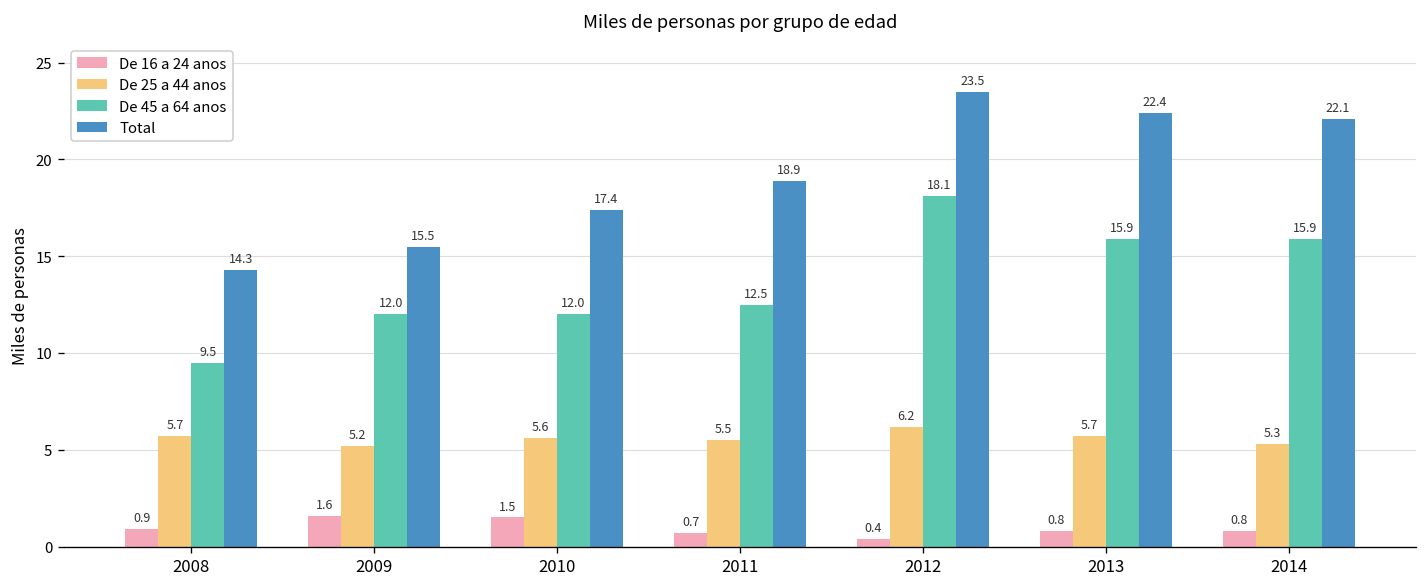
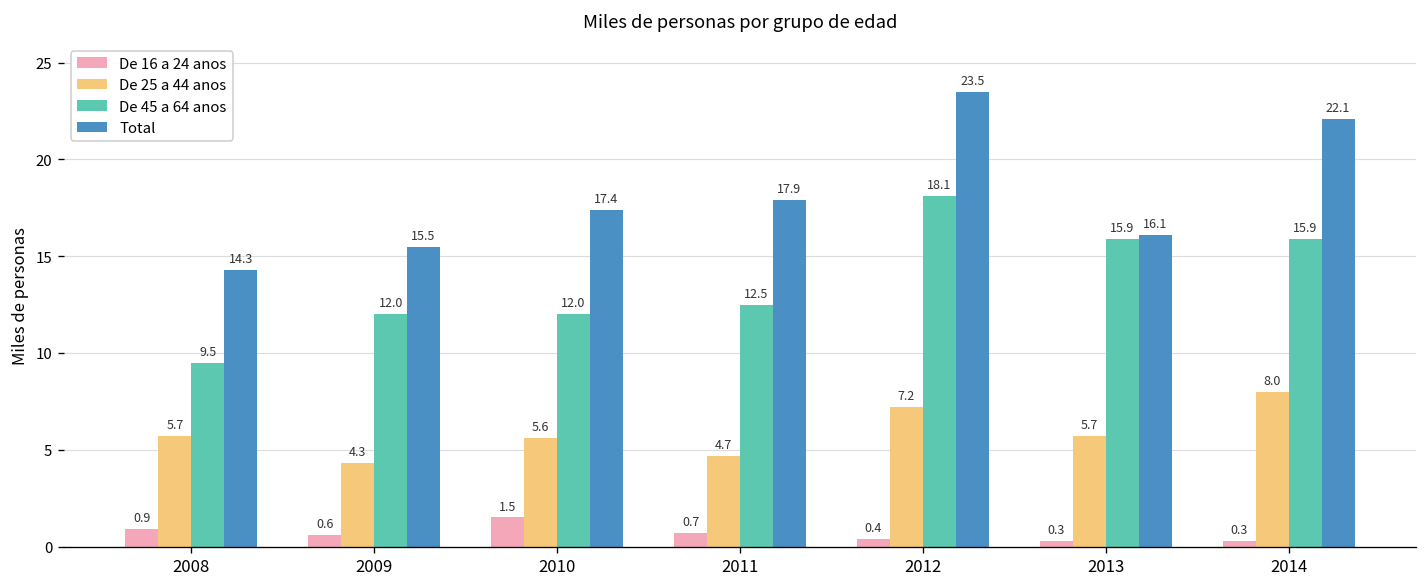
De 16 a 24 anos, 2009: 1.6 -> 0.6
De 25 a 44 anos, 2009: 5.2 -> 4.3
De 25 a 44 anos, 2011: 5.5 -> 4.7
Total, 2011: 18.9 -> 17.9
De 25 a 44 anos, 2012: 6.2 -> 7.2
De 16 a 24 anos, 2013: 0.8 -> 0.3
Total, 2013: 22.4 -> 16.1
De 16 a 24 anos, 2014: 0.8 -> 0.3
De 25 a 44 anos, 2014: 5.3 -> 8.0
